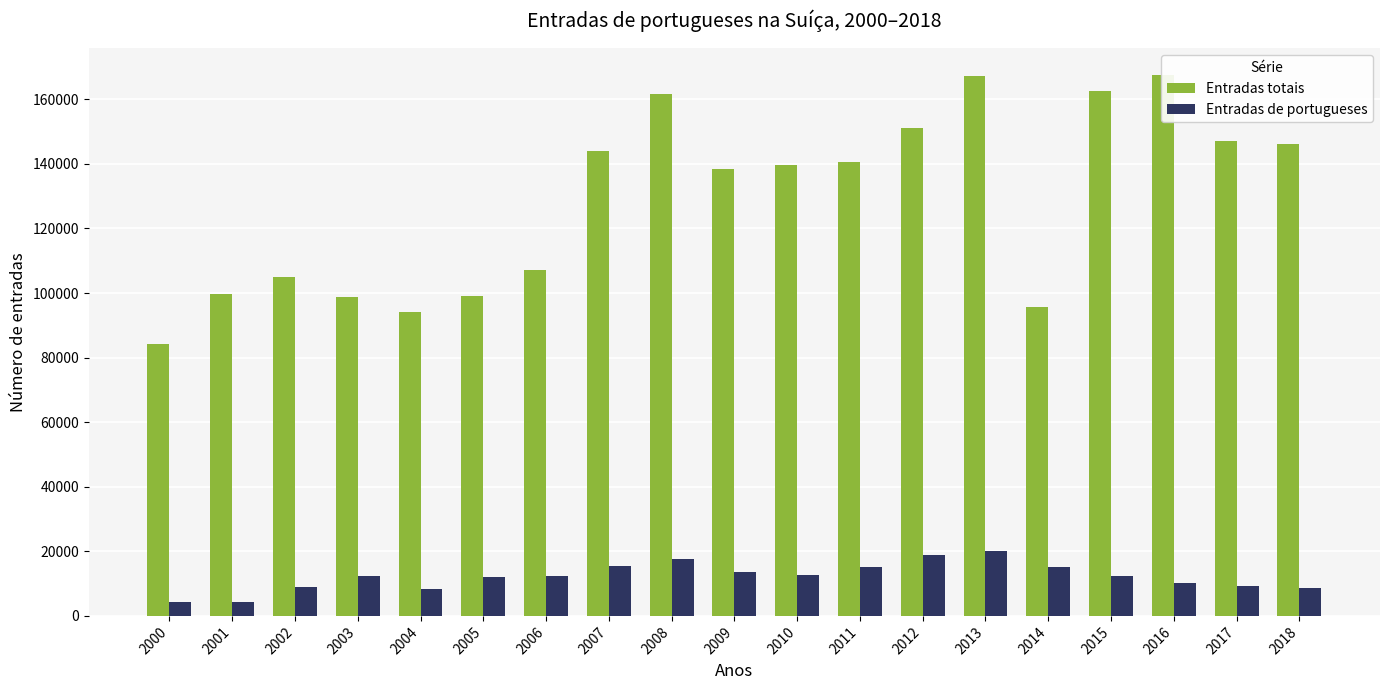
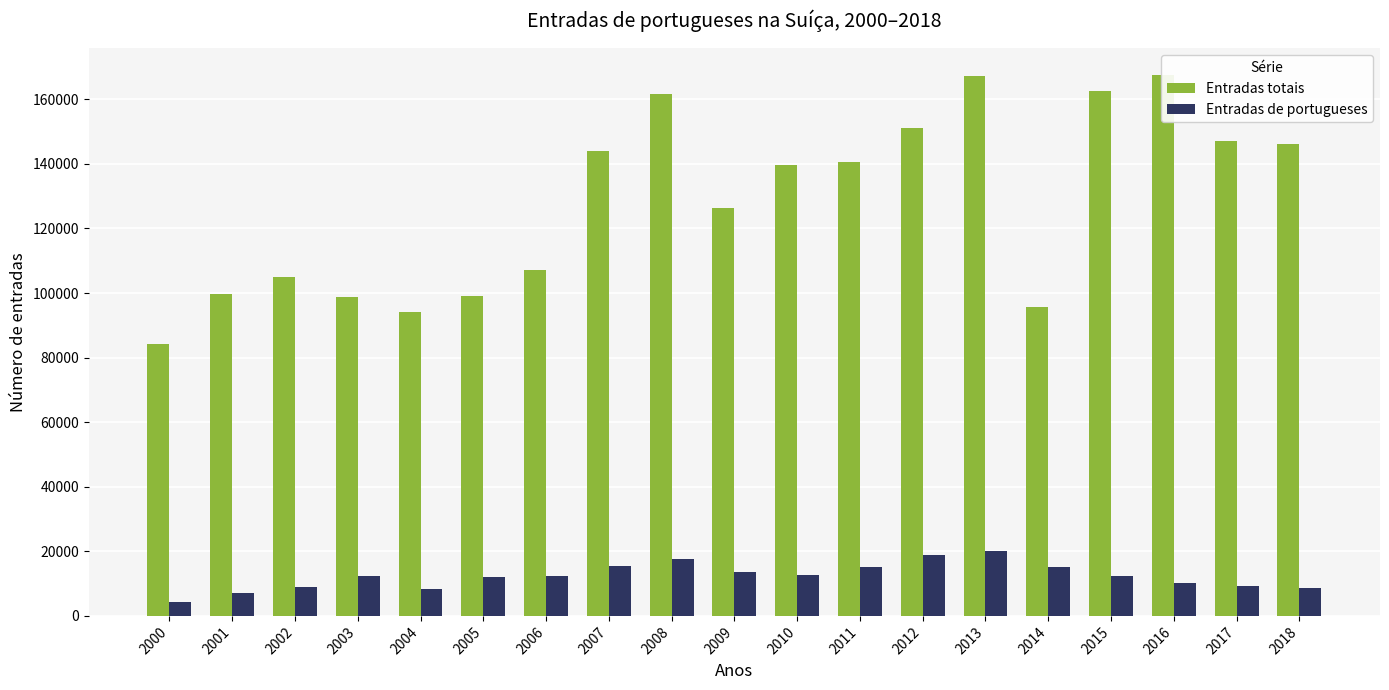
Entradas de portugueses, 2001: 4000 -> 7000
Entradas totais, 2009: 138000 -> 126000
